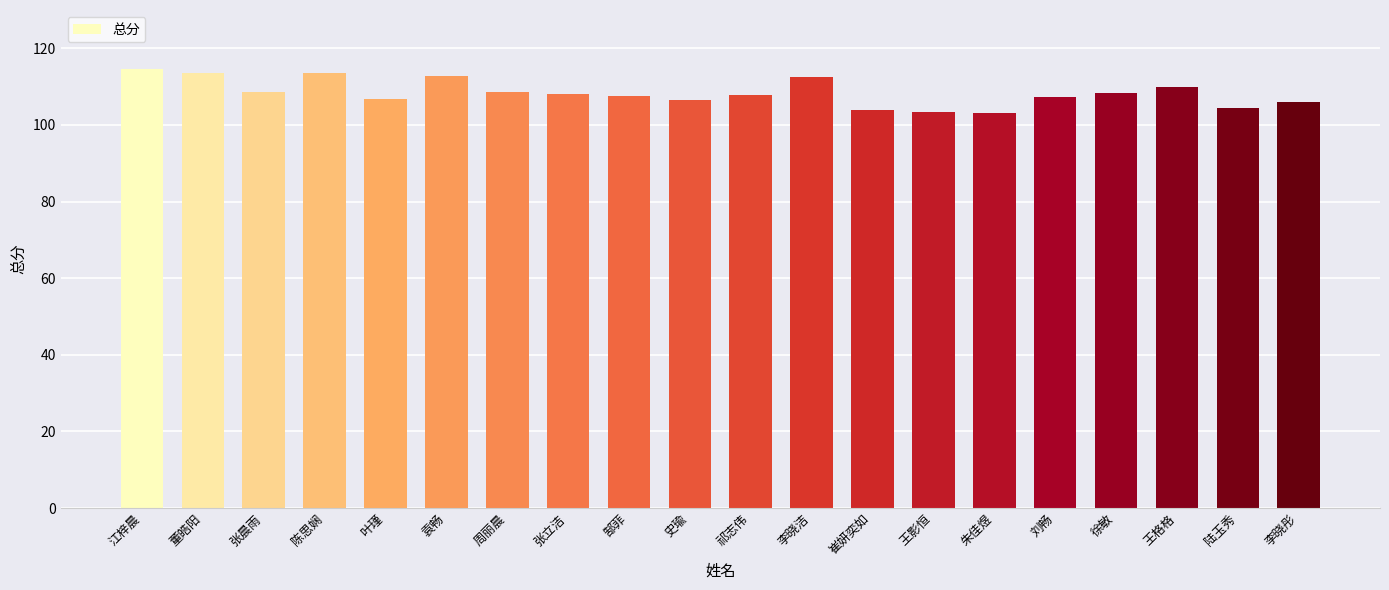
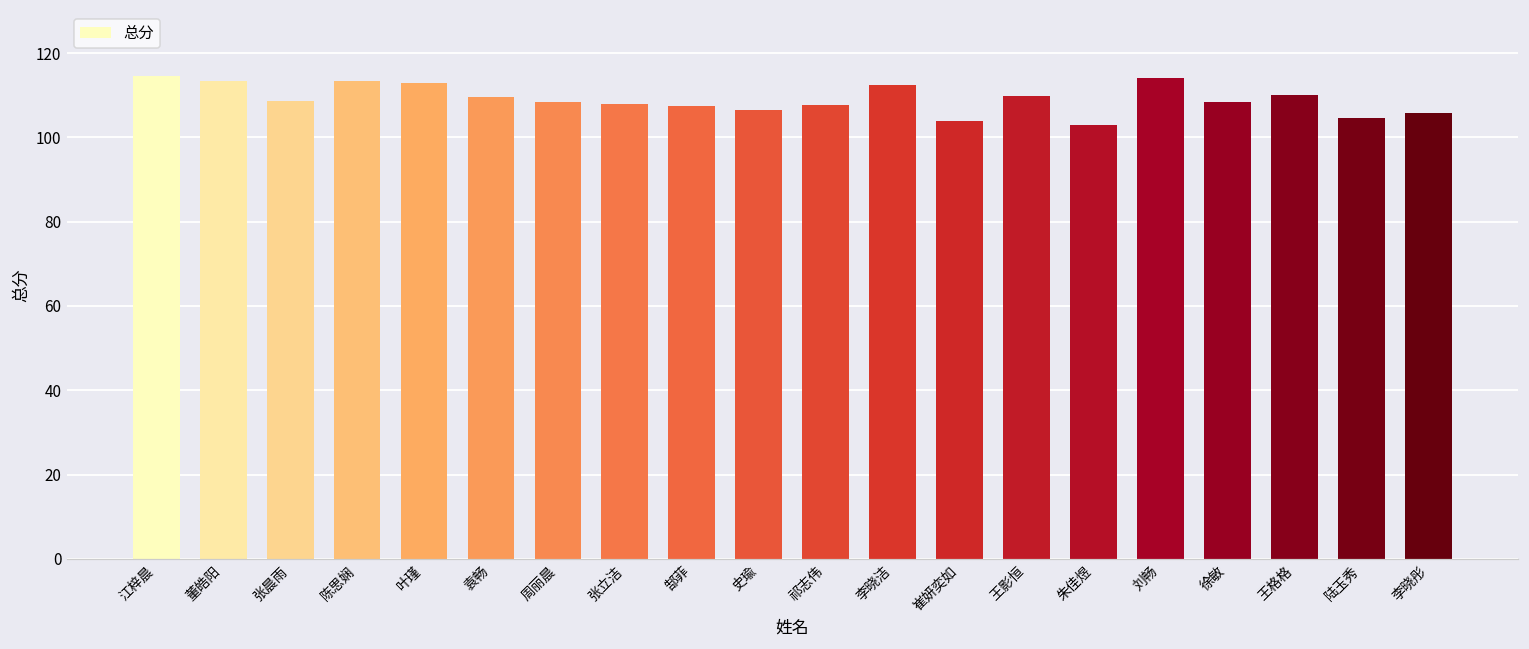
叶瑾: 107 -> 113
袁畅: 113 -> 110
王影恒: 104 -> 110
刘畅: 107 -> 114
